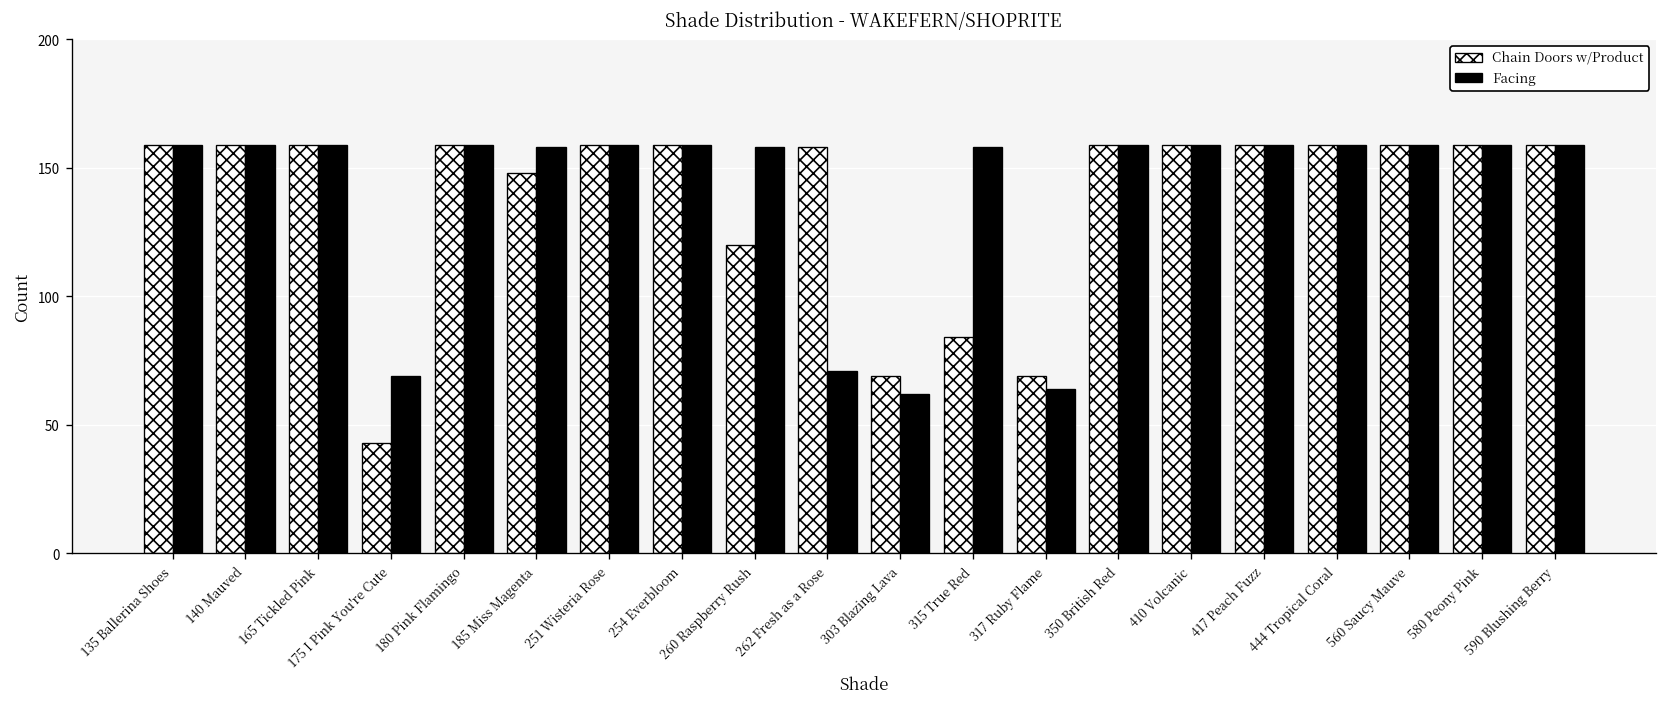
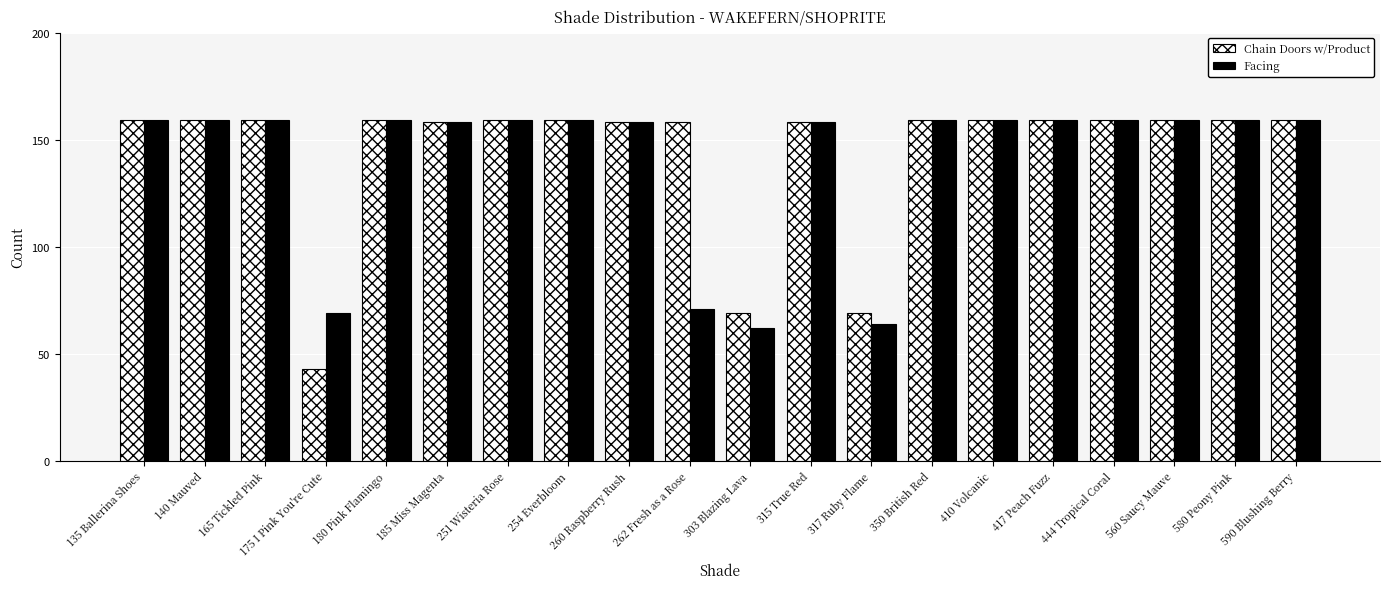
Chain Doors w/Product, 185 Miss Magenta: 148 -> 158
Chain Doors w/Product, 260 Raspberry Rush: 120 -> 158
Chain Doors w/Product, 315 True Red: 84 -> 158
